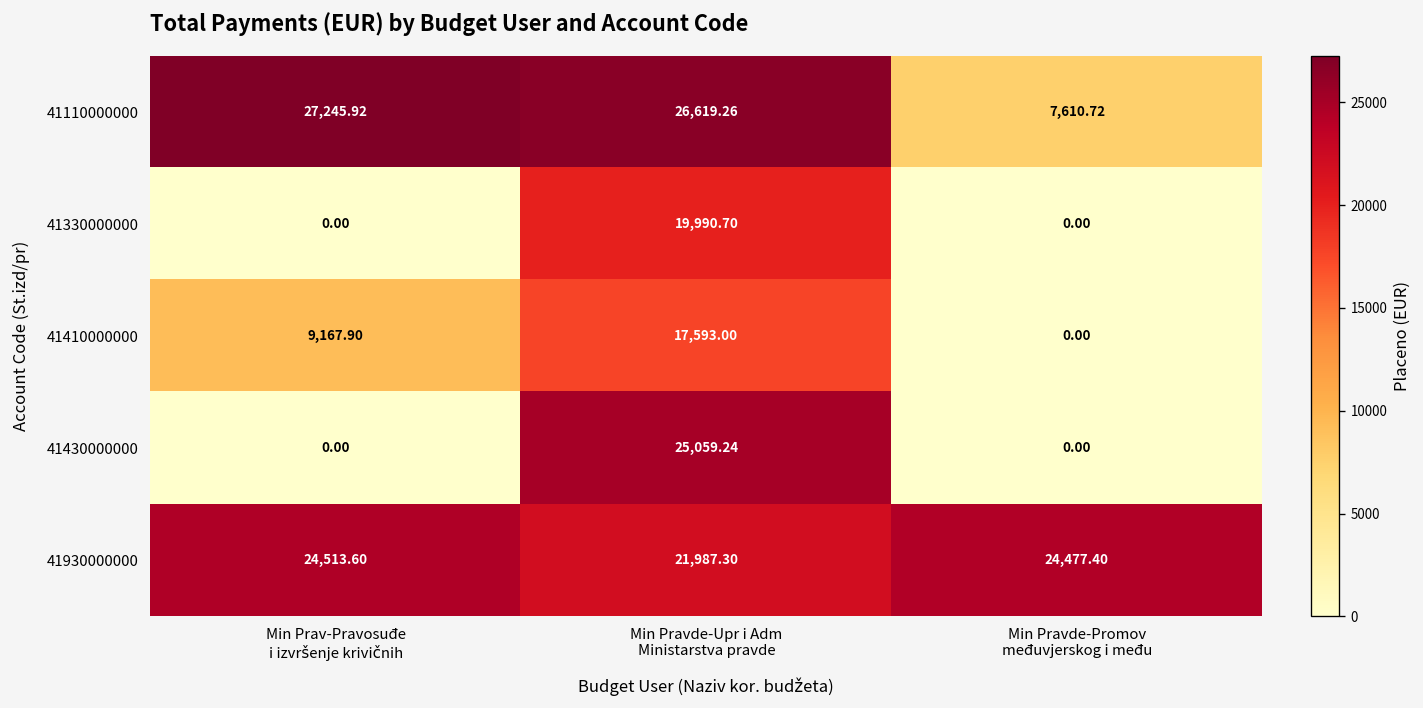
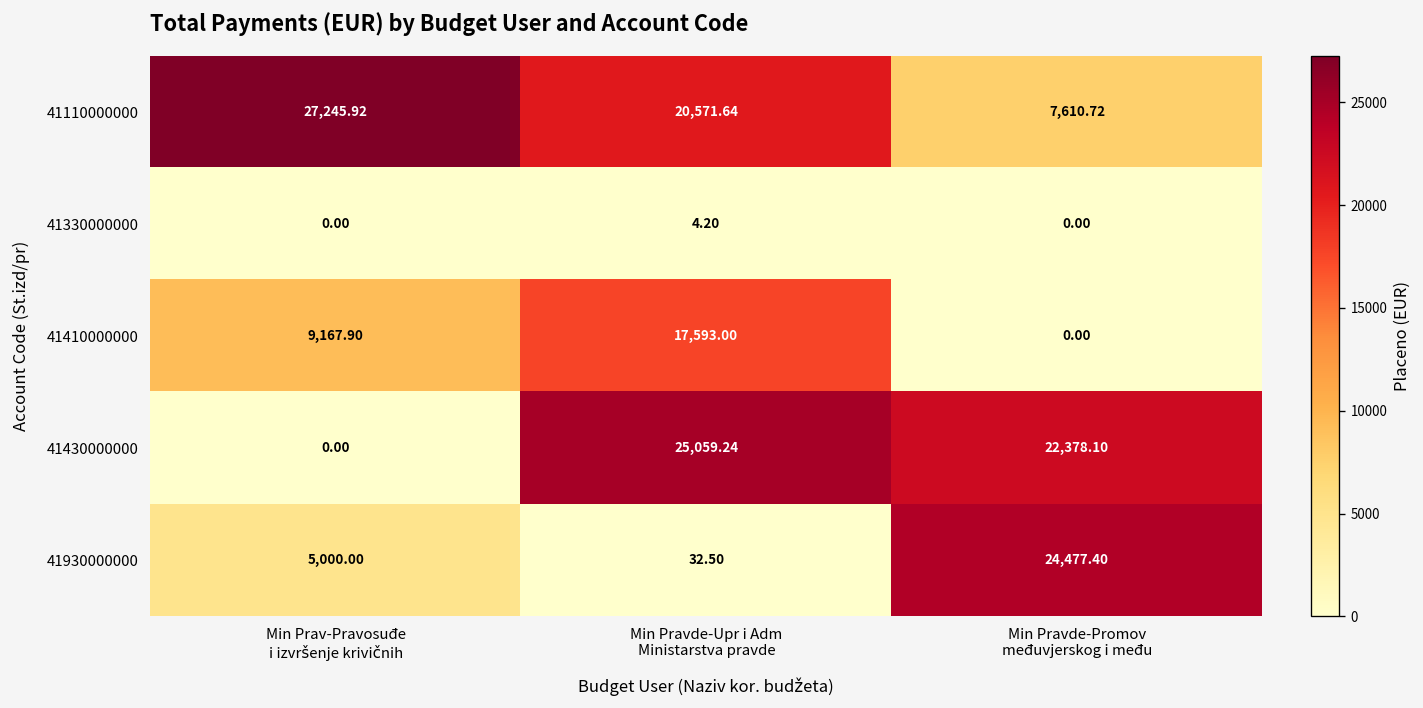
41110000000, Min Pravde-Upr i Adm Ministarstva pravde: 26,619.26 -> 20,571.64
41330000000, Min Pravde-Upr i Adm Ministarstva pravde: 19,990.70 -> 4.20
41430000000, Min Pravde-Promov međuvjerskog i među: 0.00 -> 22,378.10
41930000000, Min Prav-Pravosuđe i izvršenje krivičnih: 24,513.60 -> 5,000.00
41930000000, Min Pravde-Upr i Adm Ministarstva pravde: 21,987.30 -> 32.50
